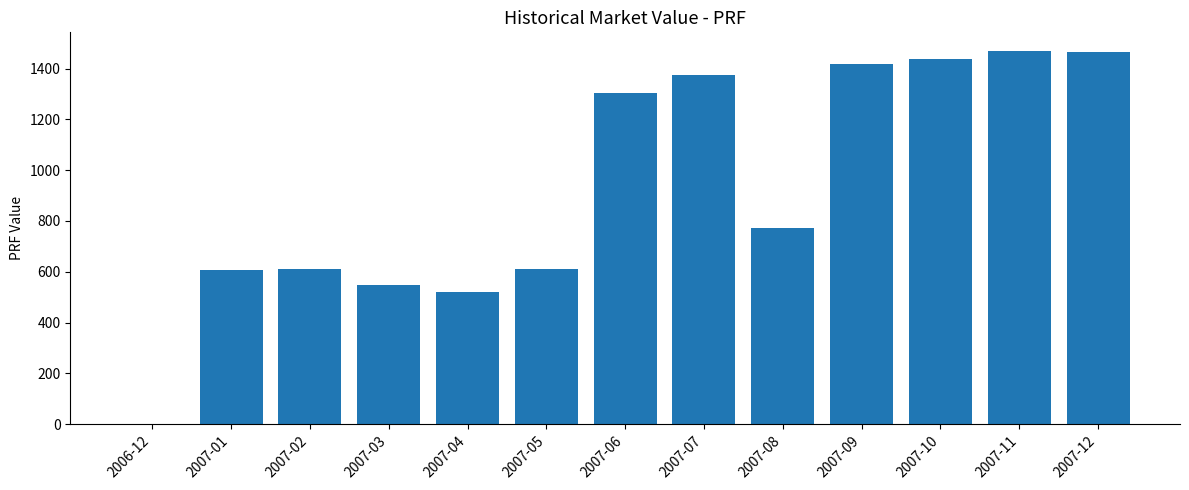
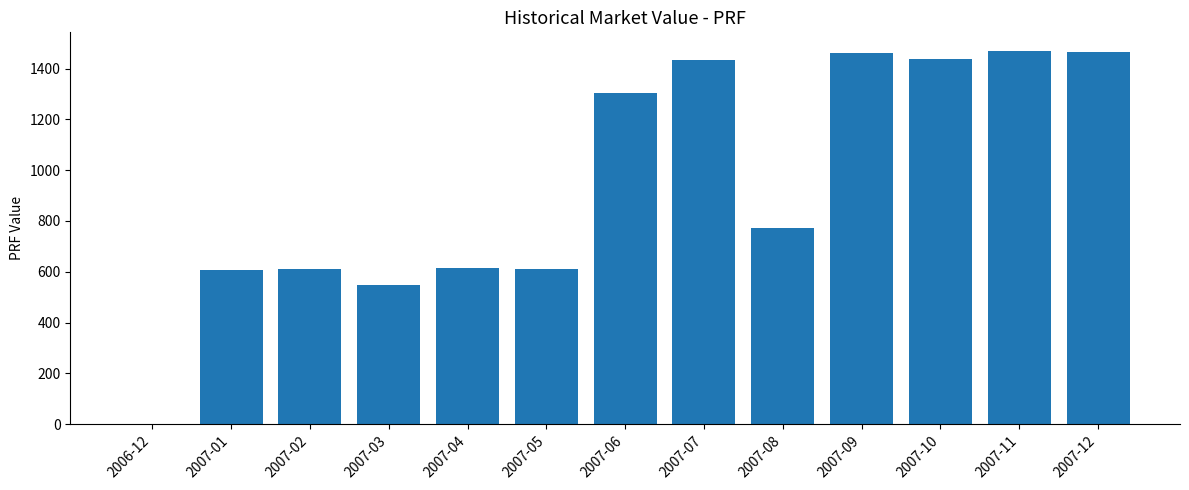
2007-04: 520 -> 620
2007-07: 1370 -> 1430
2007-09: 1420 -> 1460
